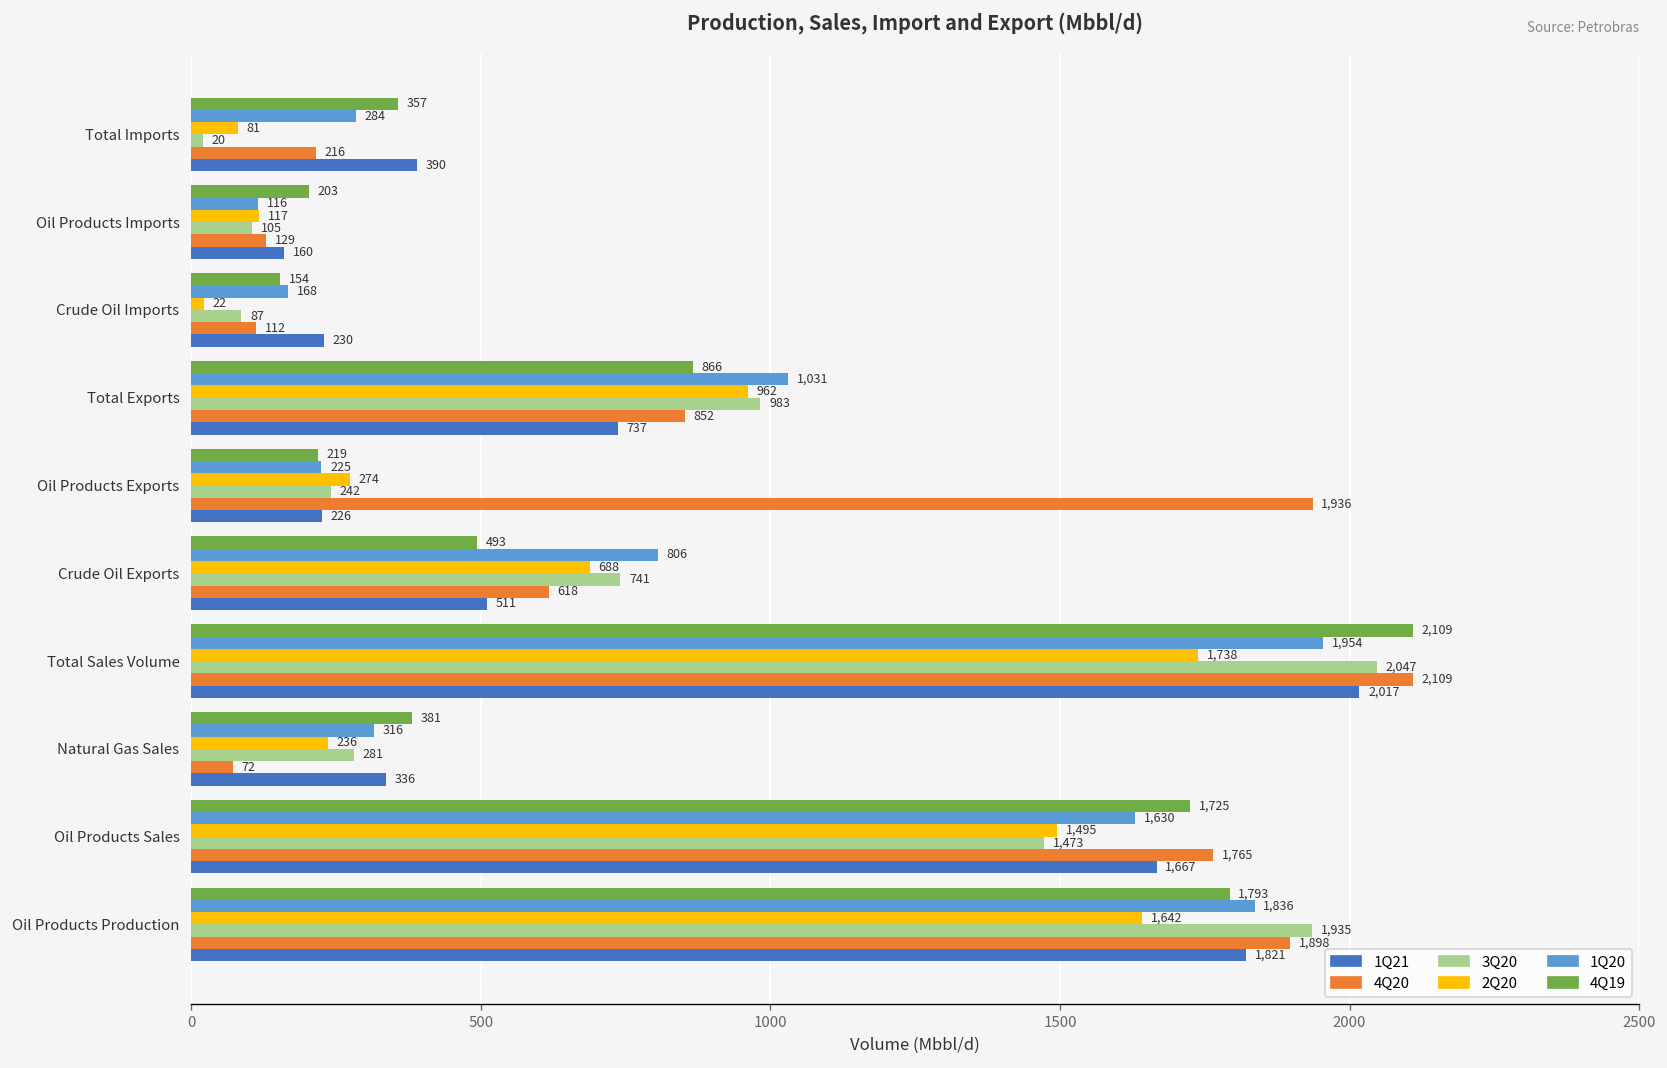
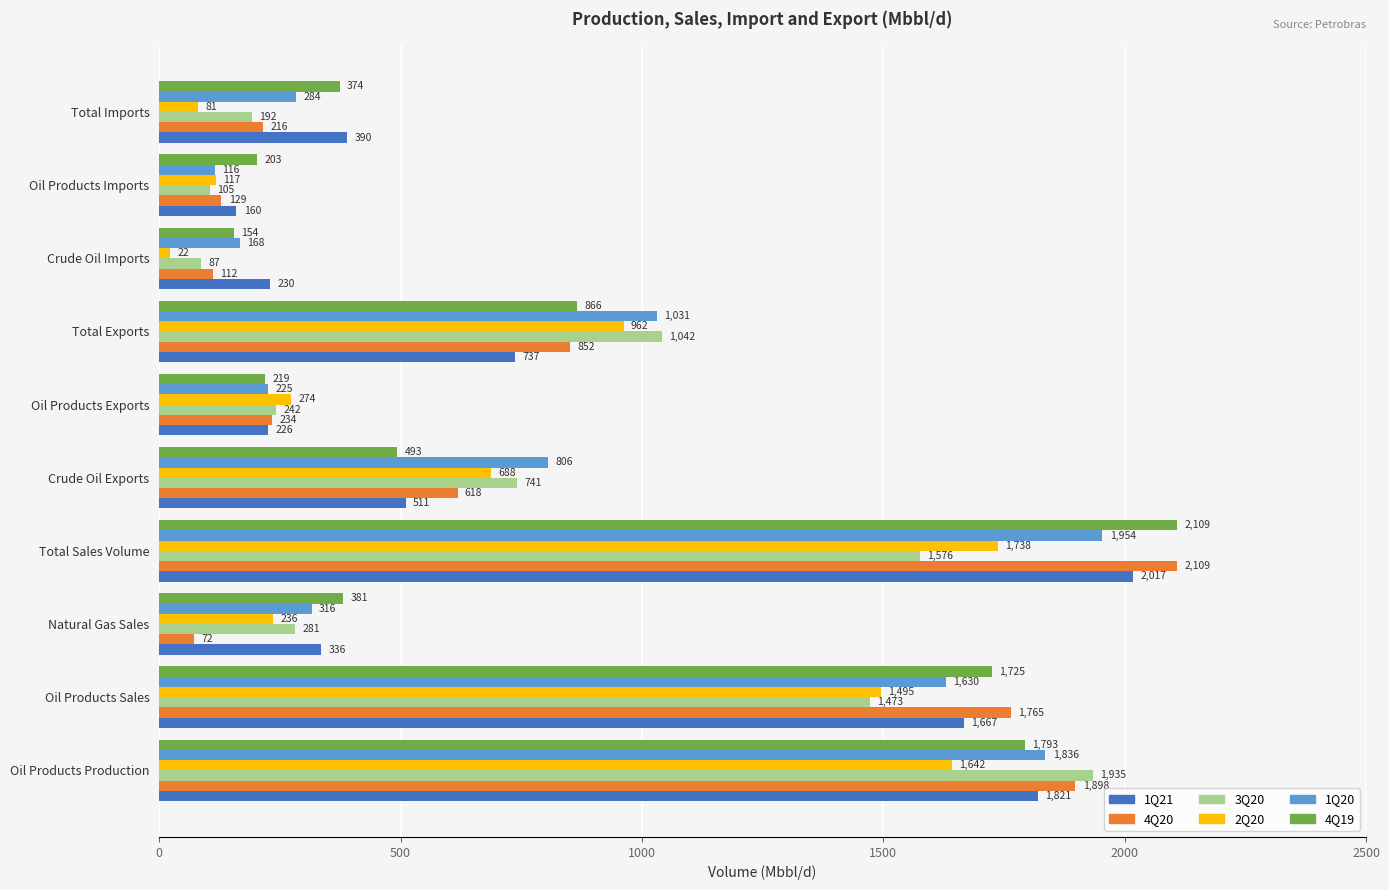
4Q19, Total Imports: 357 -> 374
3Q20, Total Imports: 20 -> 192
3Q20, Total Exports: 983 -> 1,042
4Q20, Oil Products Exports: 1,936 -> 234
3Q20, Total Sales Volume: 2,047 -> 1,576
